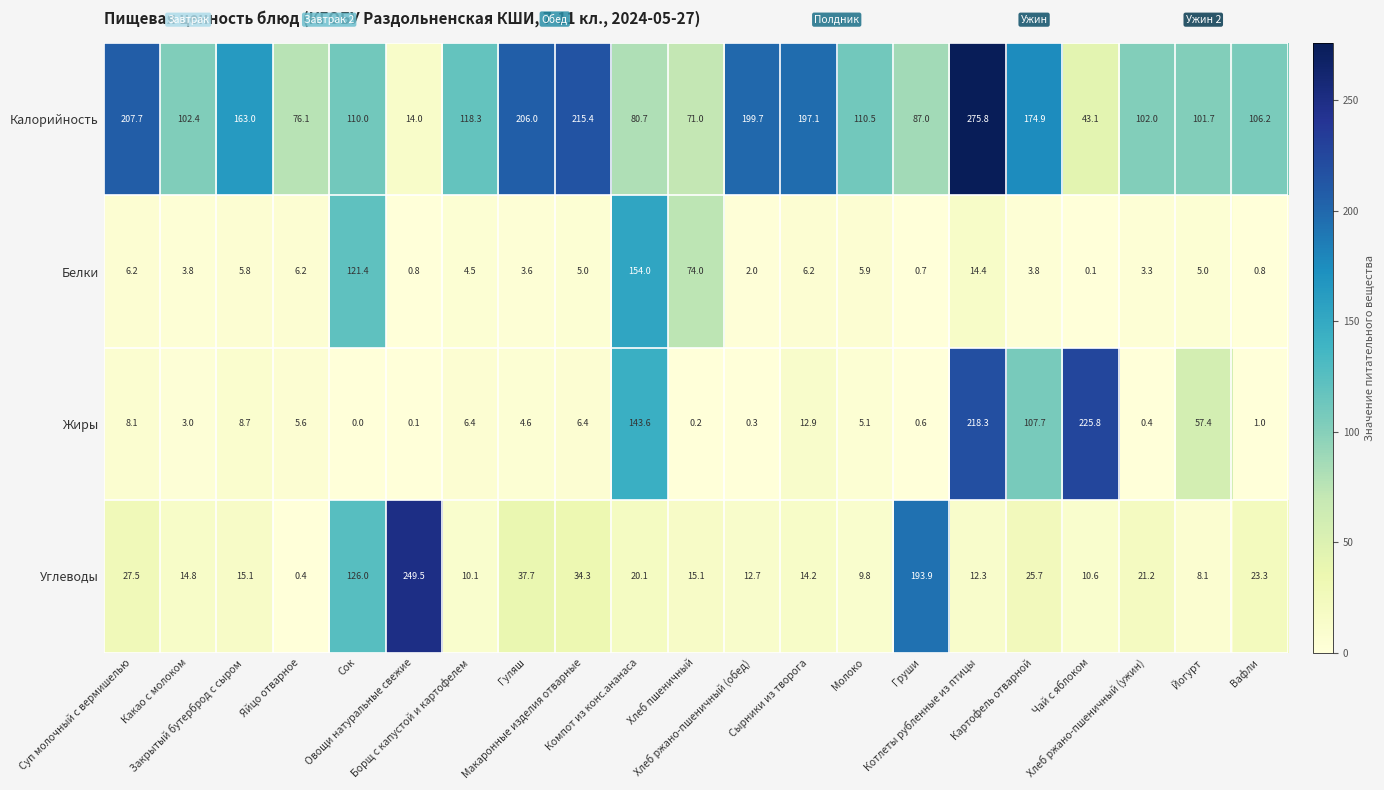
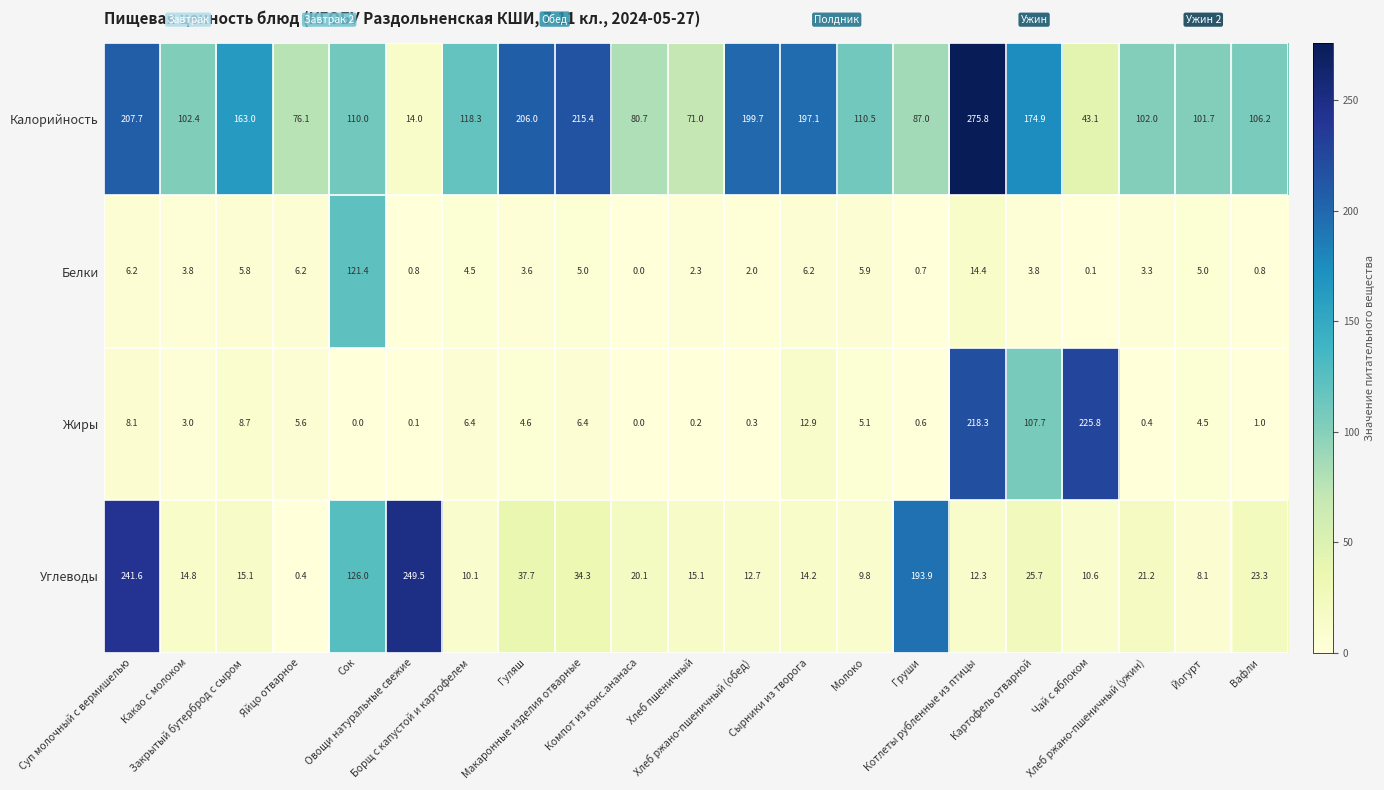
Белки, Компот из конс.ананаса: 154.0 -> 0.0
Белки, Хлеб пшеничный: 74.0 -> 2.3
Жиры, Компот из конс.ананаса: 143.6 -> 0.0
Жиры, Йогурт: 57.4 -> 4.5
Углеводы, Суп молочный с вермишелью: 27.5 -> 241.6
